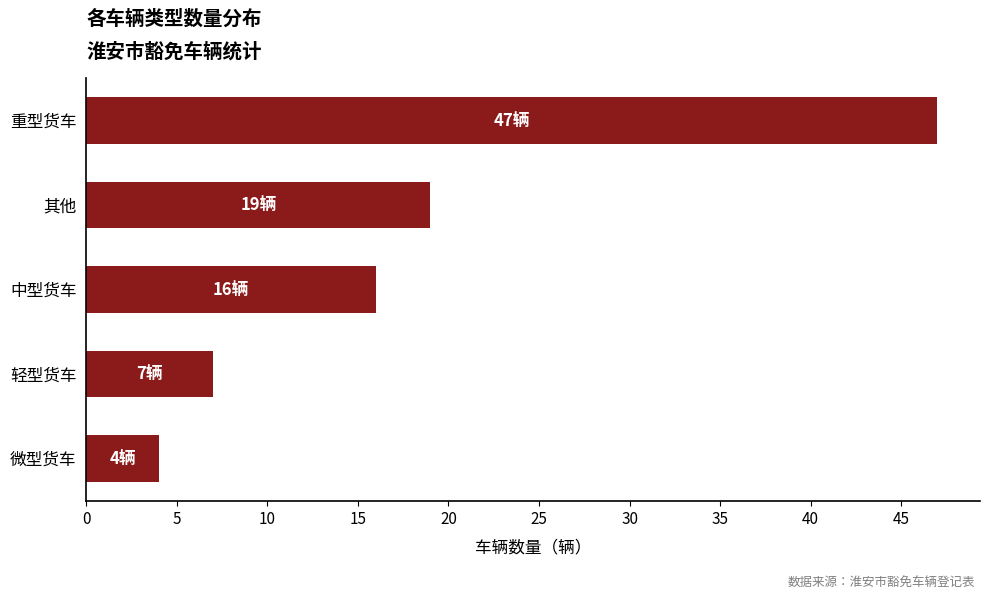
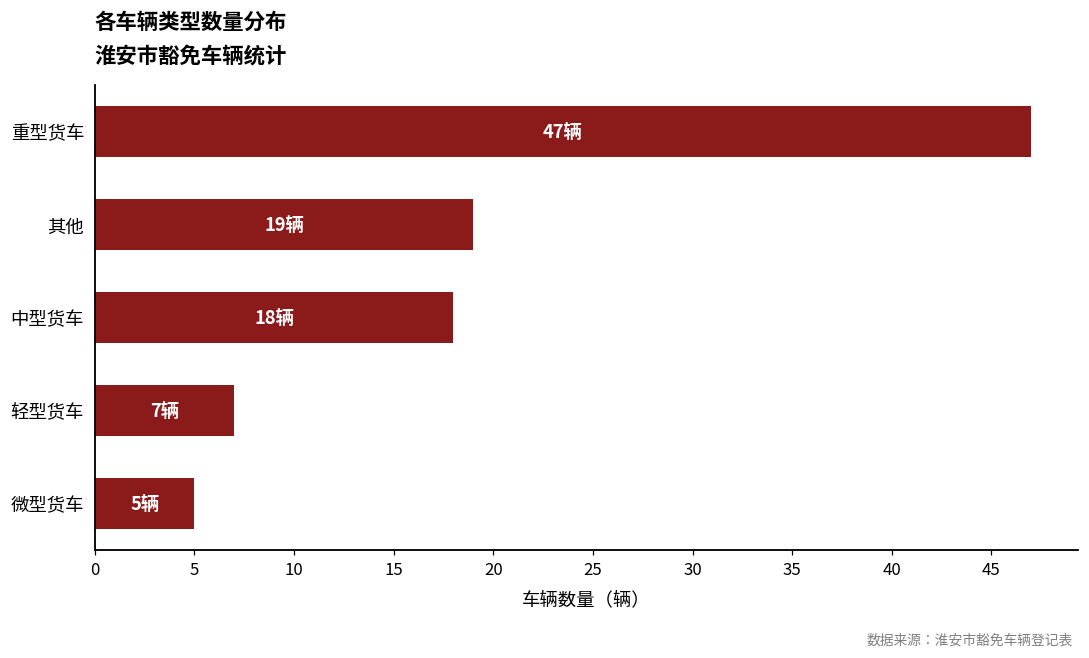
中型货车: 16辆 -> 18辆
微型货车: 4辆 -> 5辆
